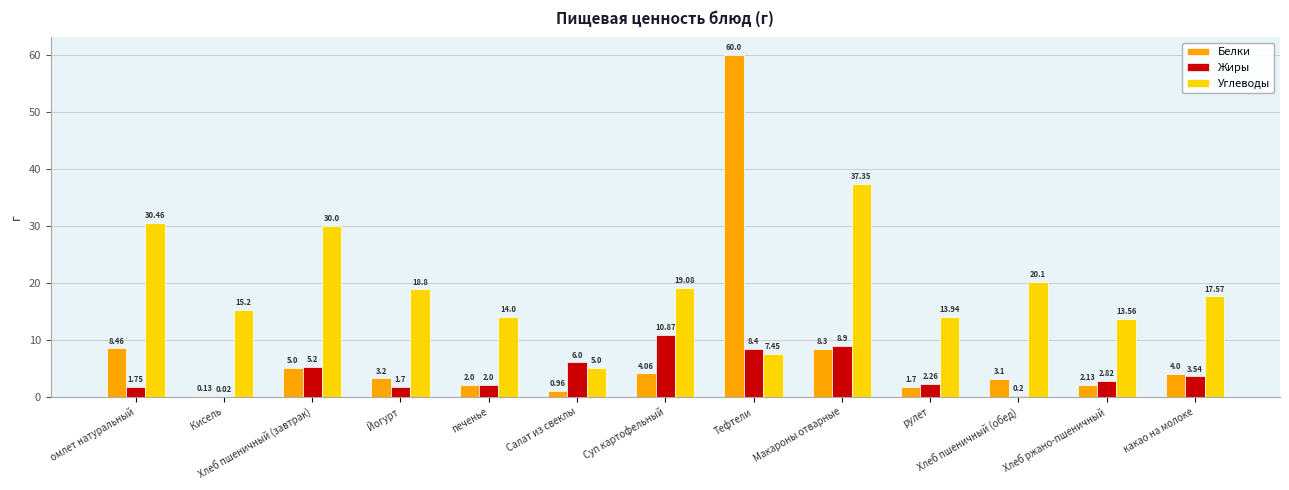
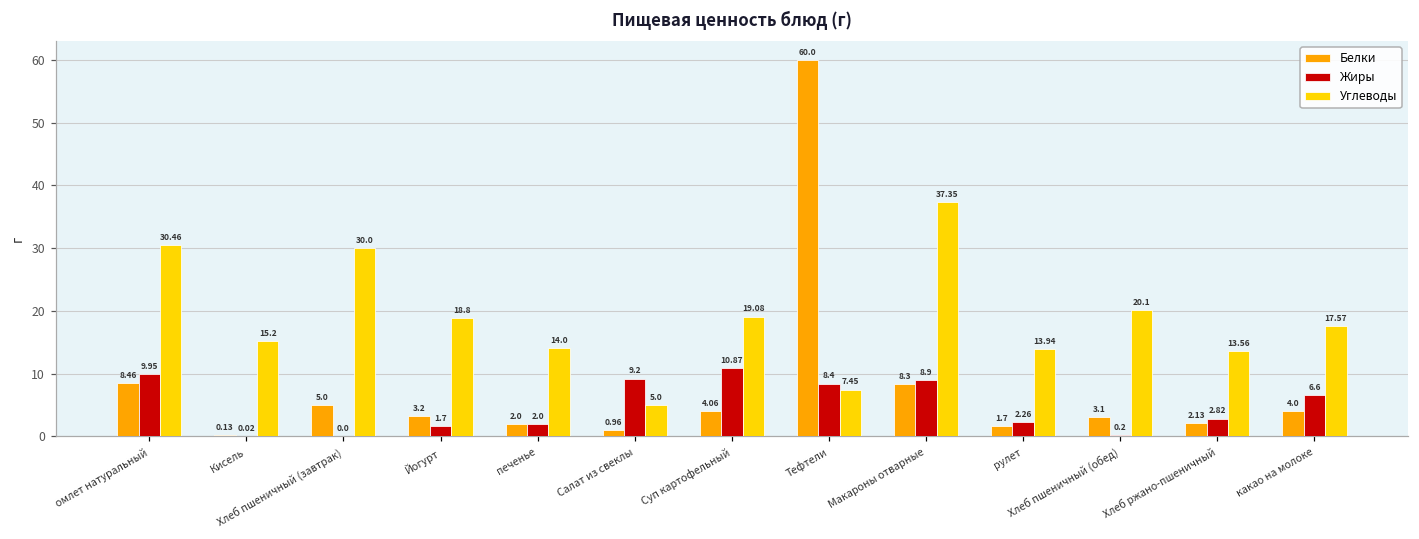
Жиры, омлет натуральный: 1.75 -> 9.95
Жиры, Хлеб пшеничный (завтрак): 5.2 -> 0.0
Жиры, Салат из свеклы: 6.0 -> 9.2
Жиры, какао на молоке: 3.54 -> 6.6
